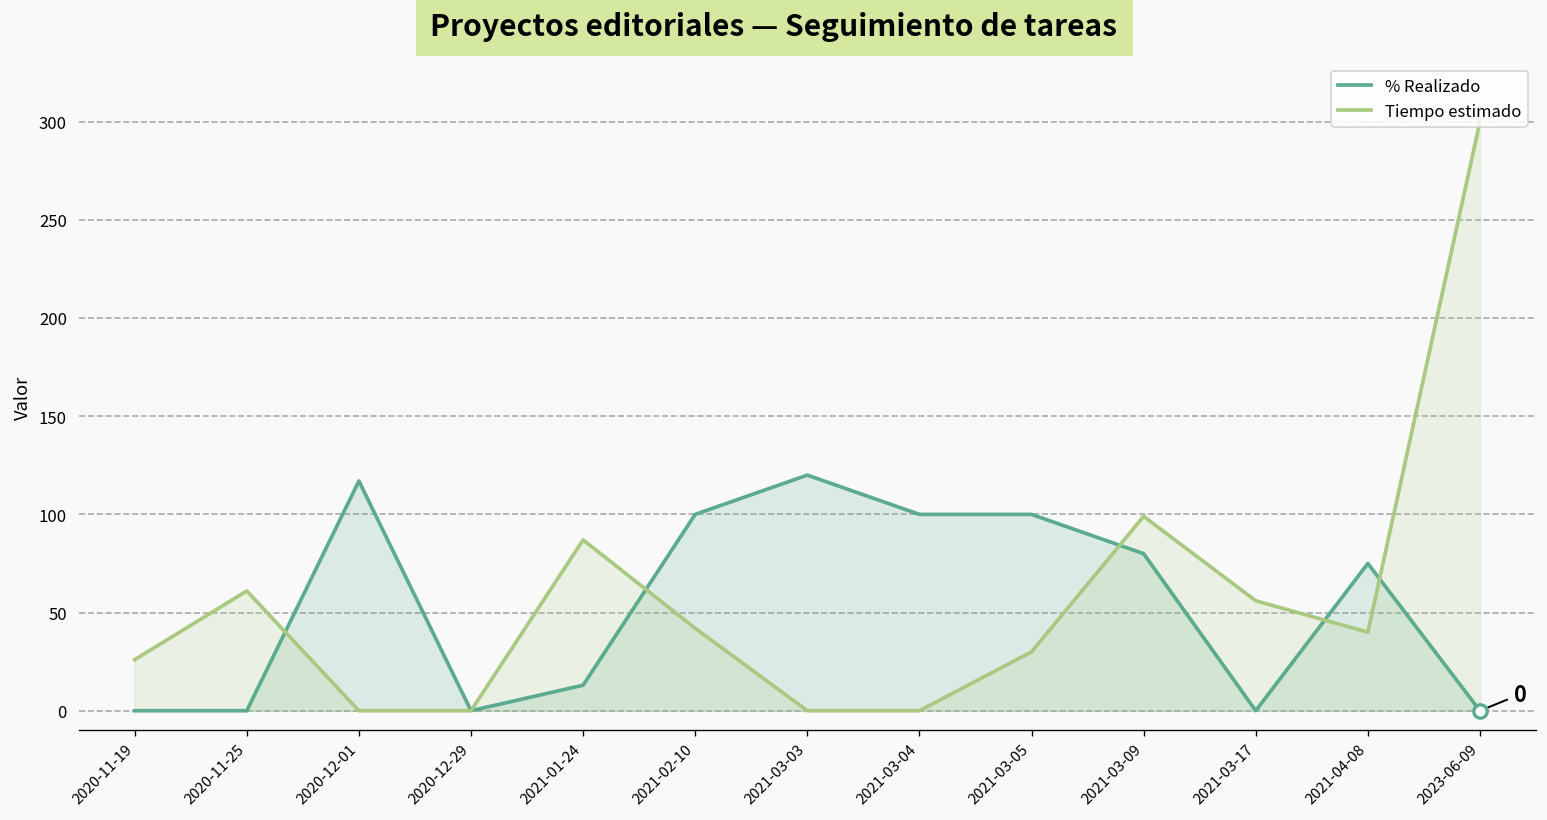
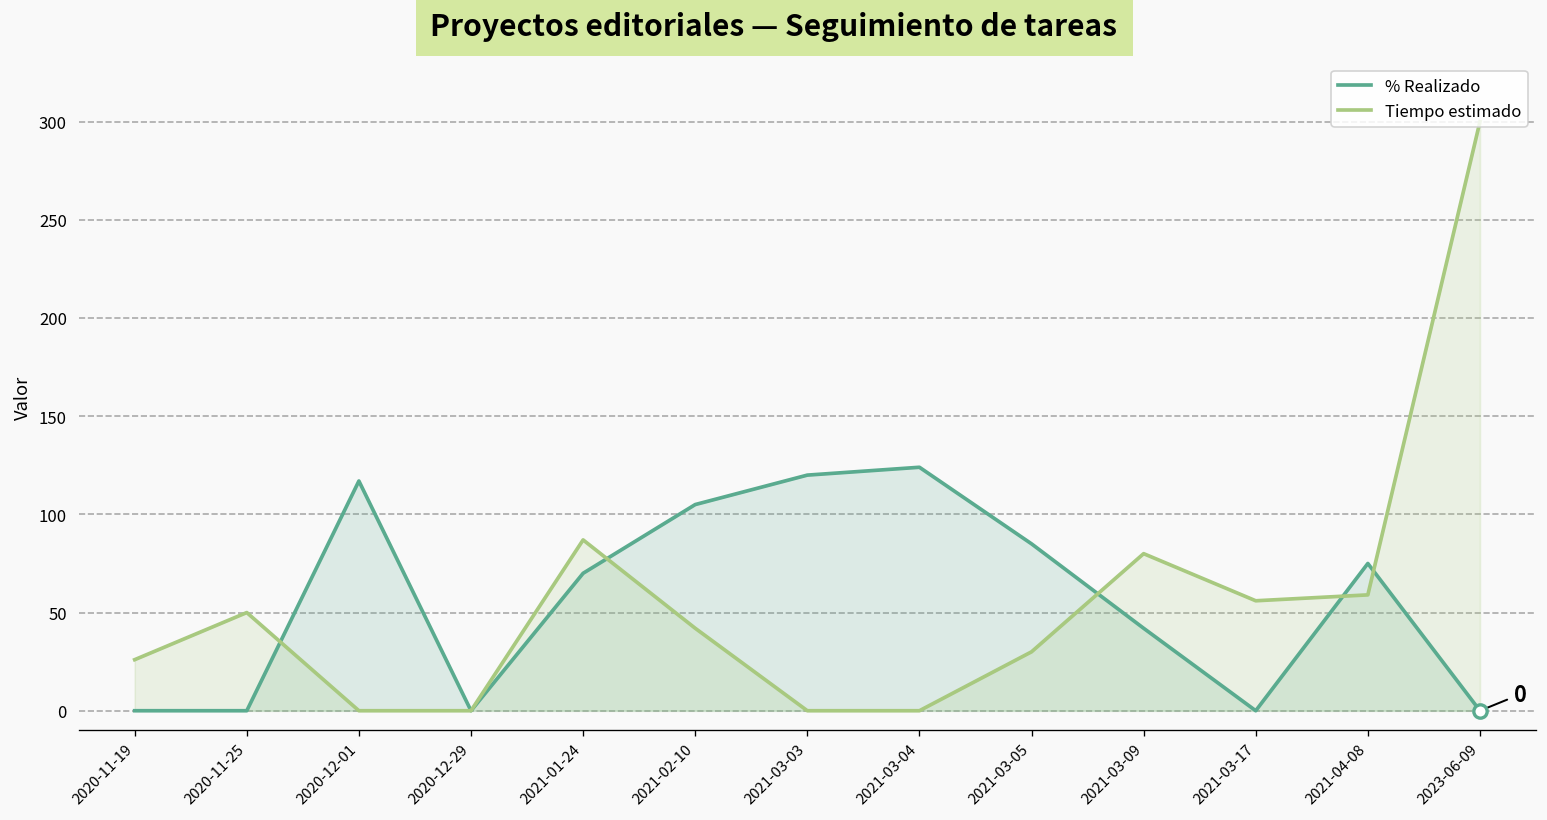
Tiempo estimado, 2020-11-25: 61 -> 50
% Realizado, 2021-01-24: 13 -> 70
% Realizado, 2021-02-10: 100 -> 105
% Realizado, 2021-03-04: 100 -> 124
% Realizado, 2021-03-05: 100 -> 85
% Realizado, 2021-03-09: 80 -> 42
Tiempo estimado, 2021-03-09: 99 -> 80
Tiempo estimado, 2021-04-08: 40 -> 59
